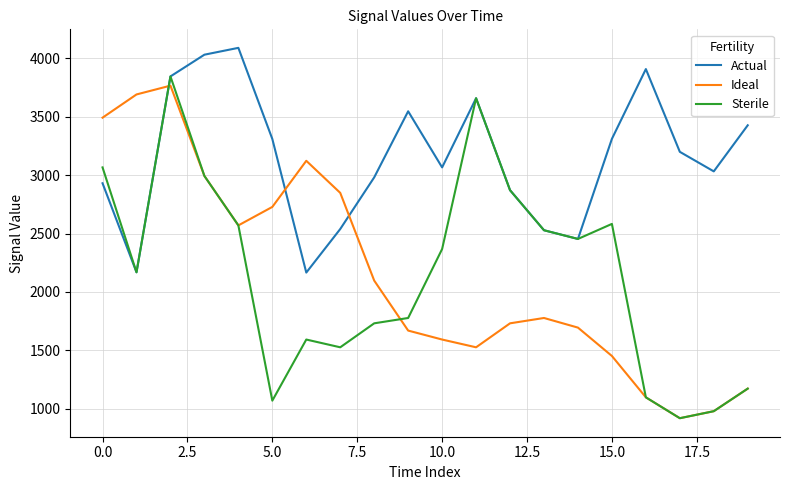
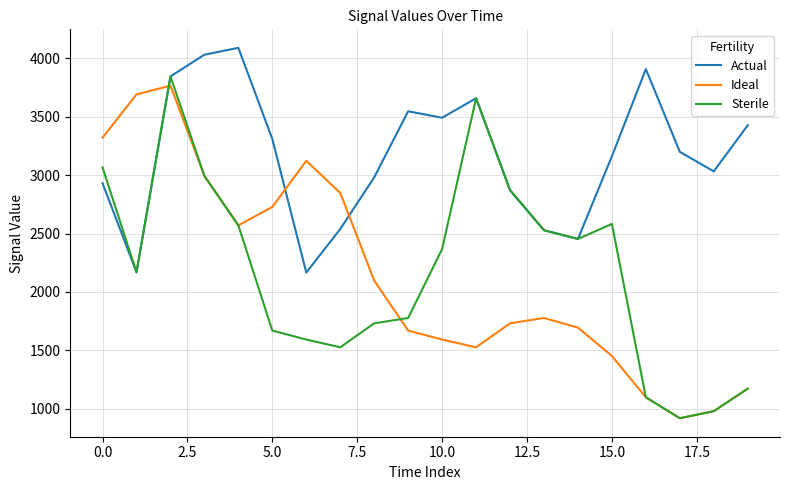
Ideal, 0.0: 3490 -> 3320
Sterile, 5.0: 1070 -> 1670
Actual, 10.0: 3070 -> 3490
Actual, 15.0: 3310 -> 3160
